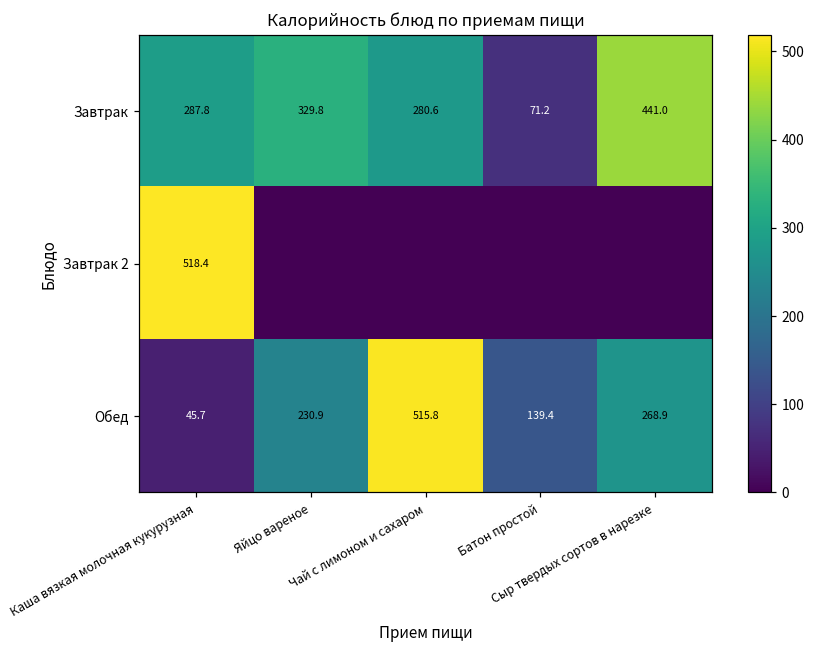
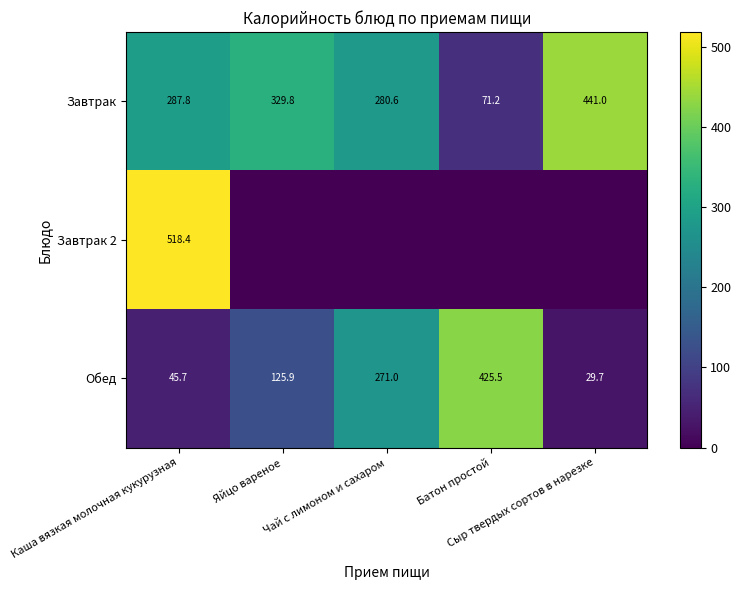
Обед, Яйцо вареное: 230.9 -> 125.9
Обед, Чай с лимоном и сахаром: 515.8 -> 271.0
Обед, Батон простой: 139.4 -> 425.5
Обед, Сыр твердых сортов в нарезке: 268.9 -> 29.7
